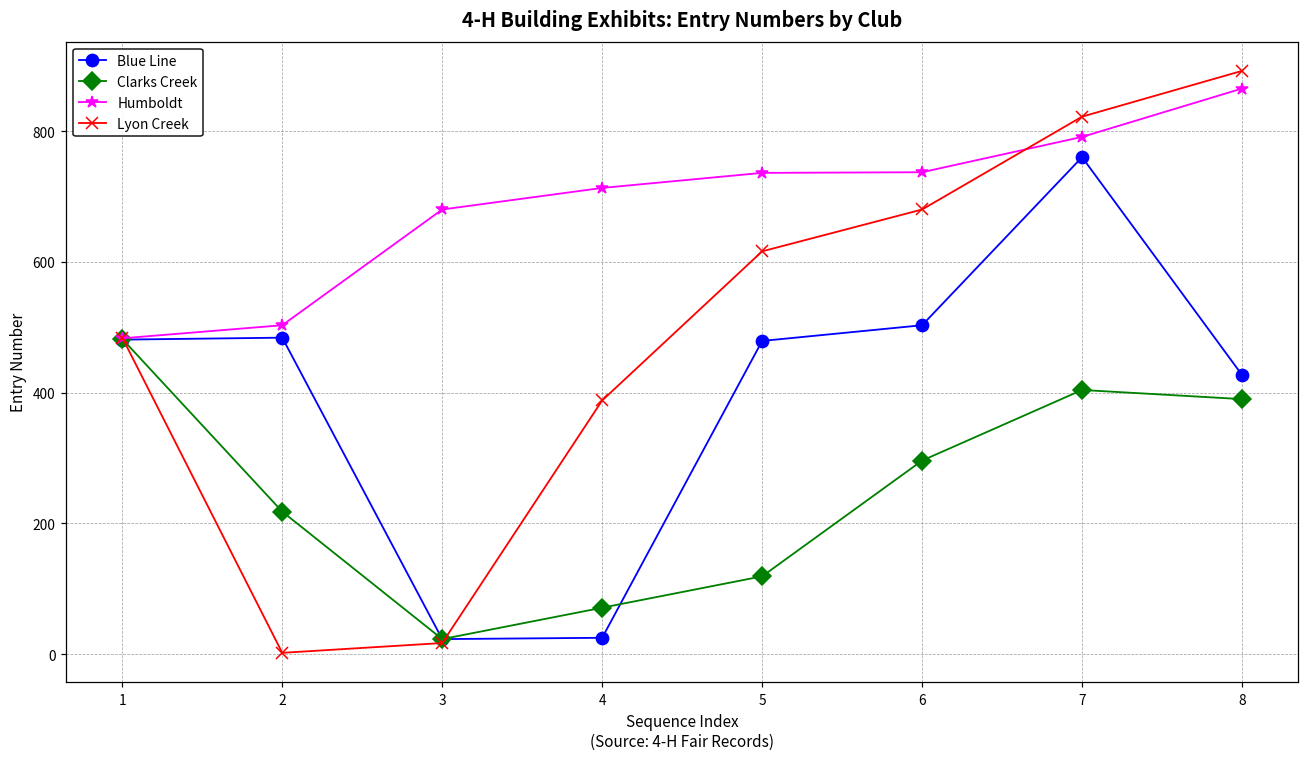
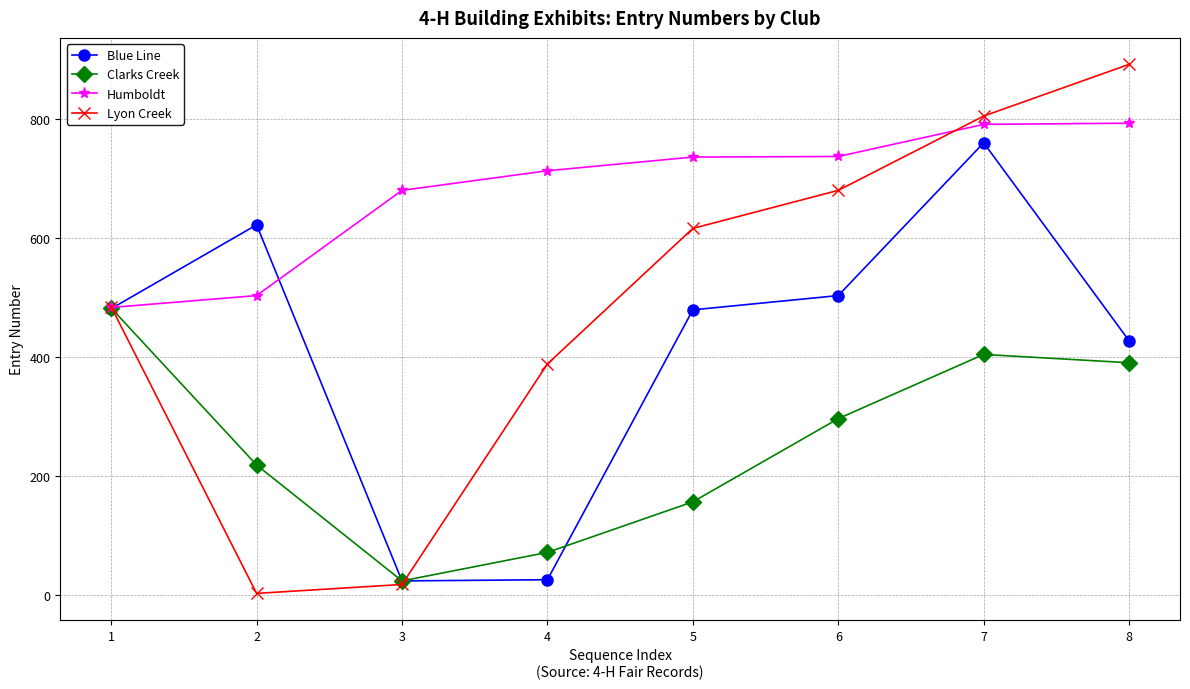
Blue Line, 2: 480 -> 620
Clarks Creek, 5: 120 -> 160
Lyon Creek, 7: 820 -> 810
Humboldt, 8: 870 -> 790
